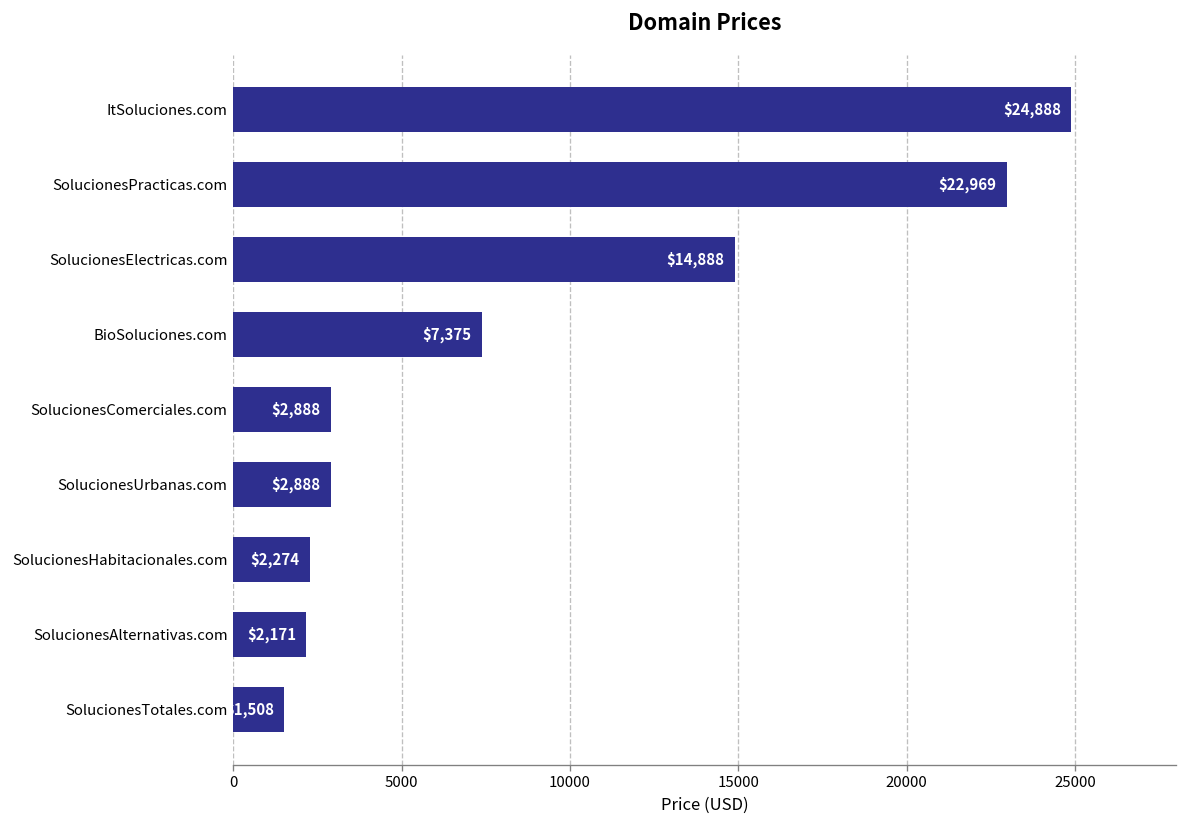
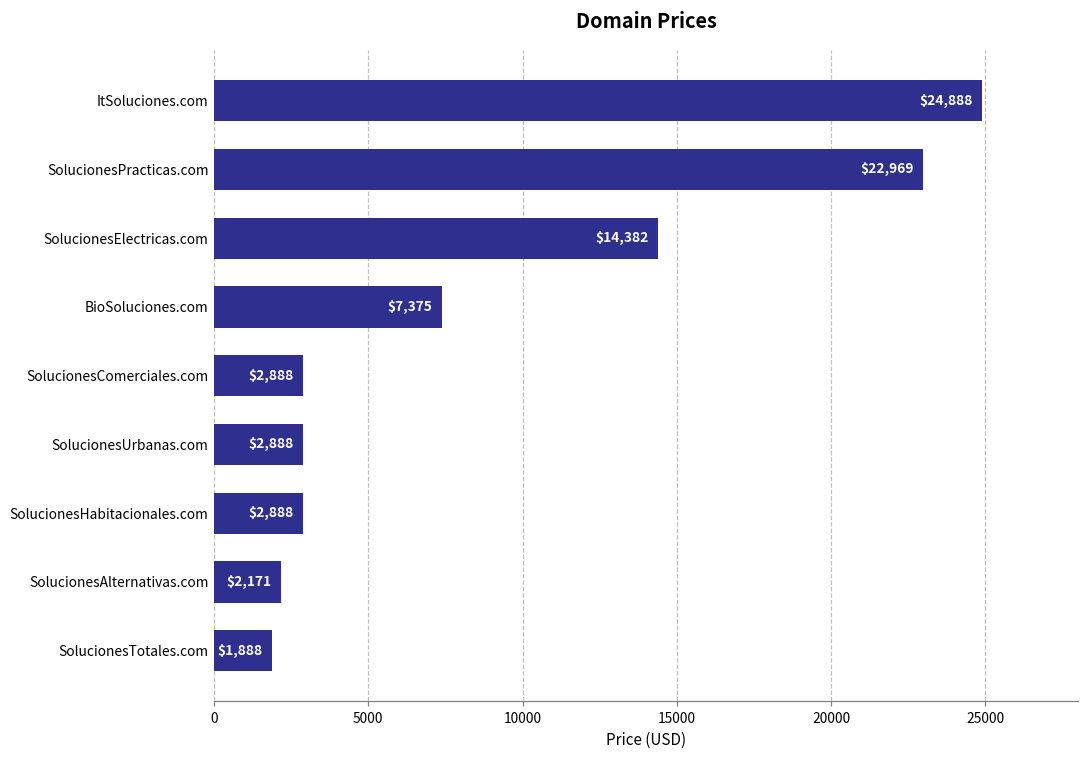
SolucionesElectricas.com: $14,888 -> $14,382
SolucionesHabitacionales.com: $2,274 -> $2,888
SolucionesTotales.com: $1,508 -> $1,888
